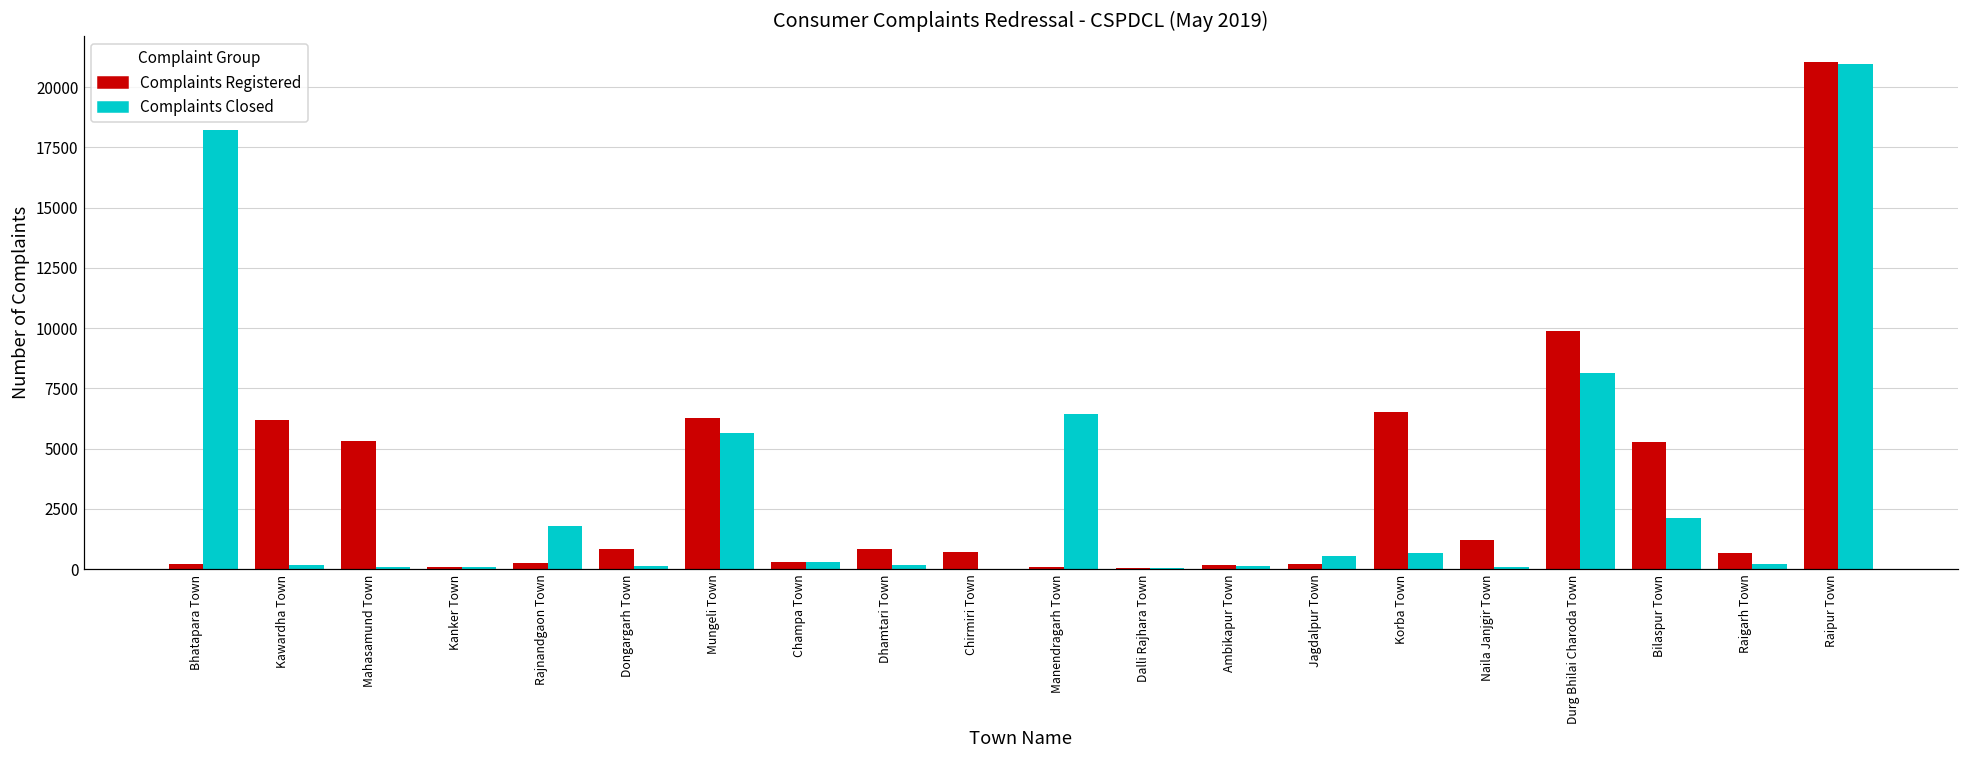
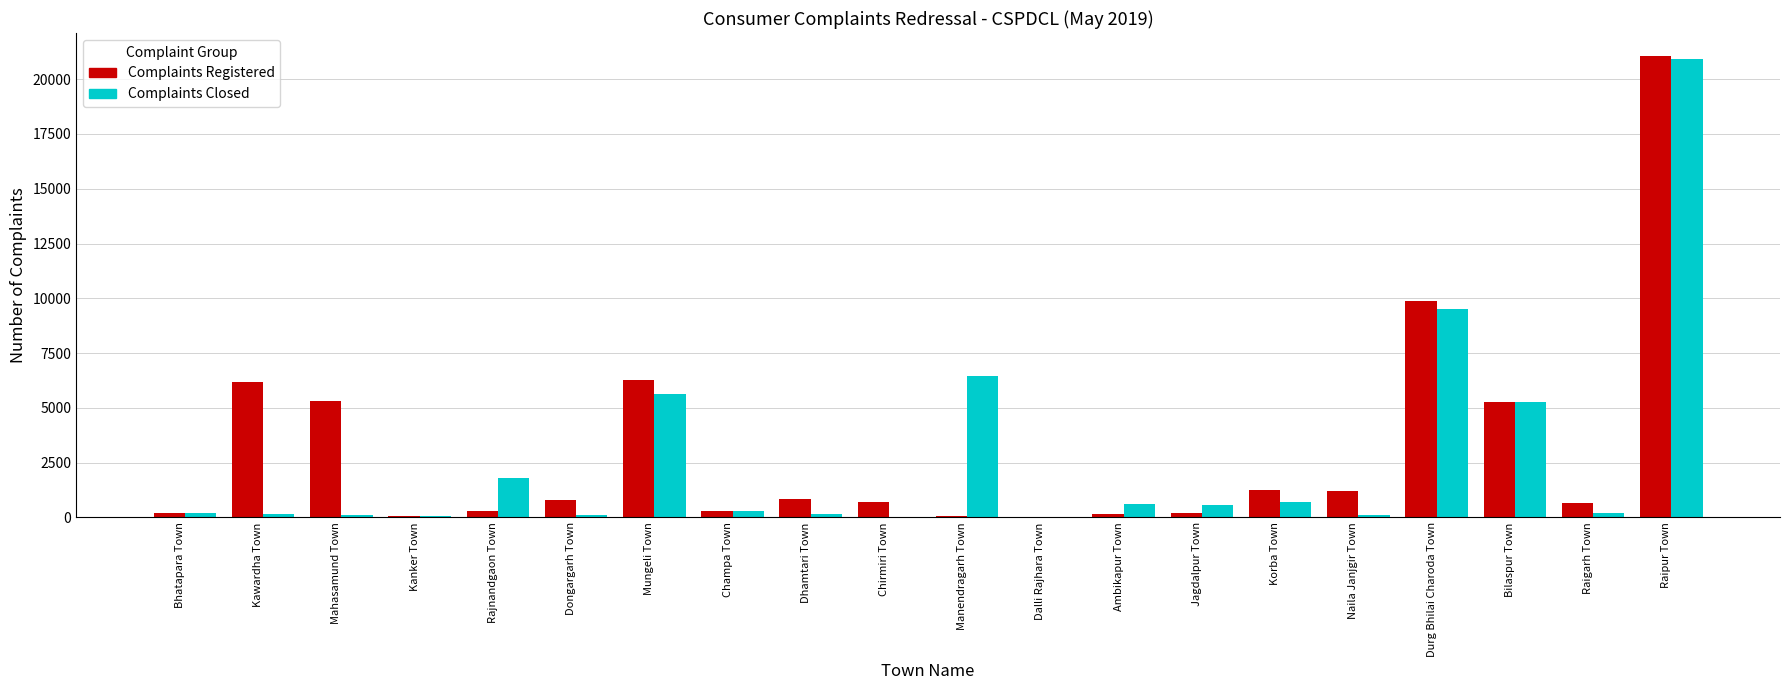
Complaints Closed, Bhatapara Town: 18200 -> 200
Complaints Closed, Ambikapur Town: 200 -> 600
Complaints Registered, Korba Town: 6500 -> 1200
Complaints Closed, Durg Bhilai Charoda Town: 8100 -> 9500
Complaints Closed, Bilaspur Town: 2100 -> 5300
